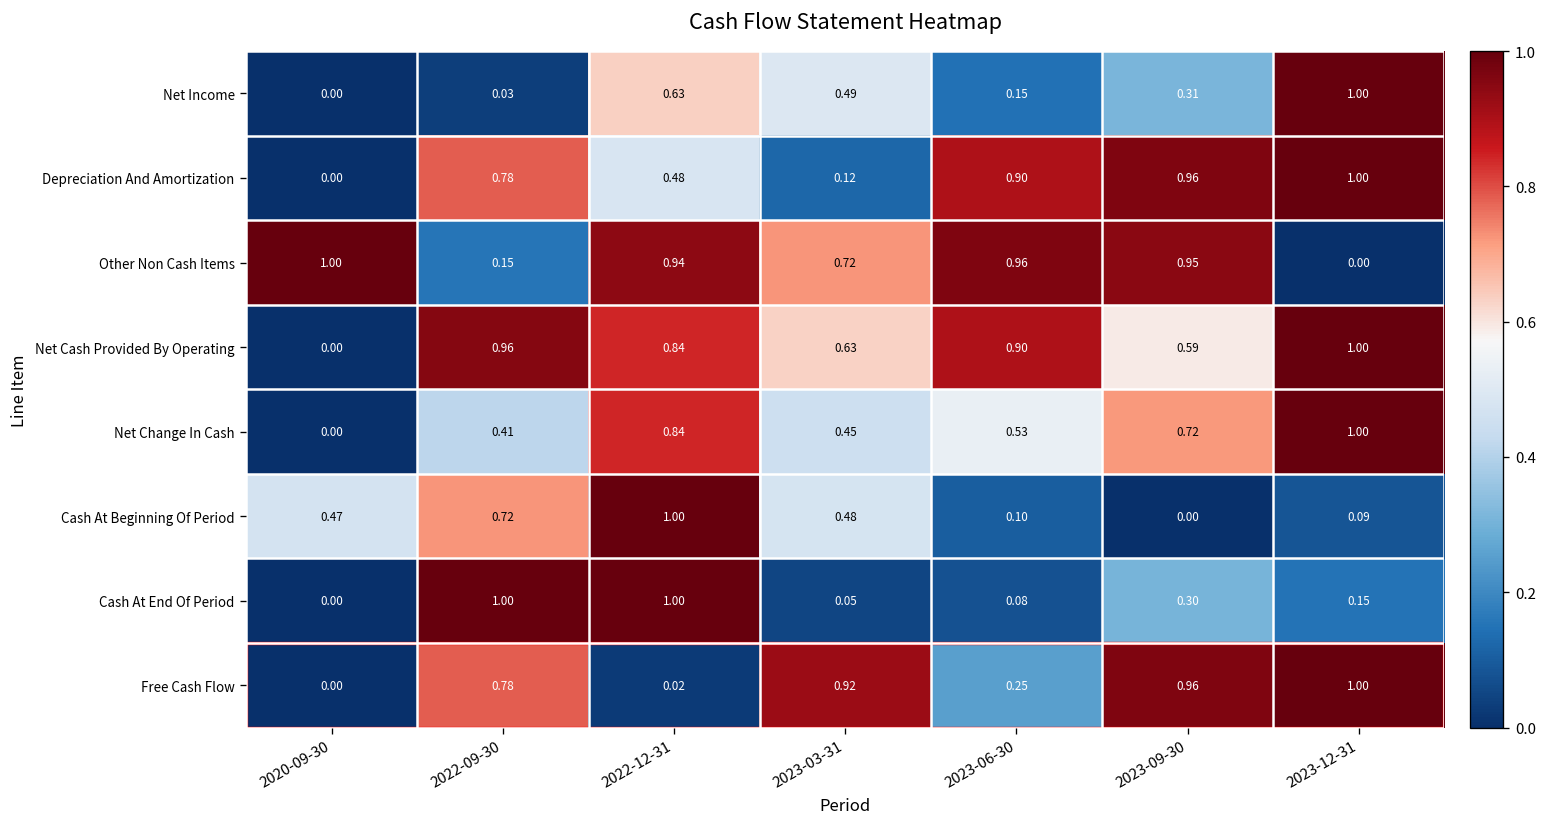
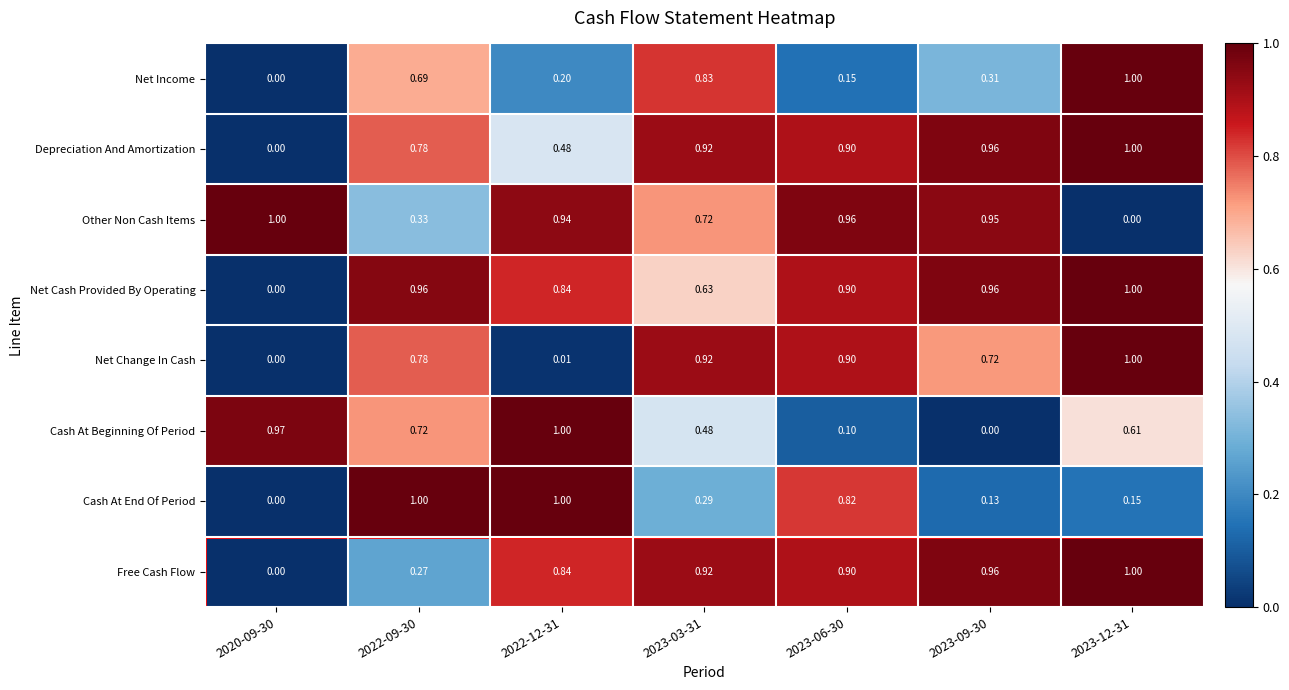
Net Income, 2022-09-30: 0.03 -> 0.69
Net Income, 2022-12-31: 0.63 -> 0.20
Net Income, 2023-03-31: 0.49 -> 0.83
Depreciation And Amortization, 2023-03-31: 0.12 -> 0.92
Other Non Cash Items, 2022-09-30: 0.15 -> 0.33
Net Cash Provided By Operating, 2023-09-30: 0.59 -> 0.96
Net Change In Cash, 2022-09-30: 0.41 -> 0.78
Net Change In Cash, 2022-12-31: 0.84 -> 0.01
Net Change In Cash, 2023-03-31: 0.45 -> 0.92
Net Change In Cash, 2023-06-30: 0.53 -> 0.90
Cash At Beginning Of Period, 2020-09-30: 0.47 -> 0.97
Cash At Beginning Of Period, 2023-12-31: 0.09 -> 0.61
Cash At End Of Period, 2023-03-31: 0.05 -> 0.29
Cash At End Of Period, 2023-06-30: 0.08 -> 0.82
Cash At End Of Period, 2023-09-30: 0.30 -> 0.13
Free Cash Flow, 2022-09-30: 0.78 -> 0.27
Free Cash Flow, 2022-12-31: 0.02 -> 0.84
Free Cash Flow, 2023-06-30: 0.25 -> 0.90
